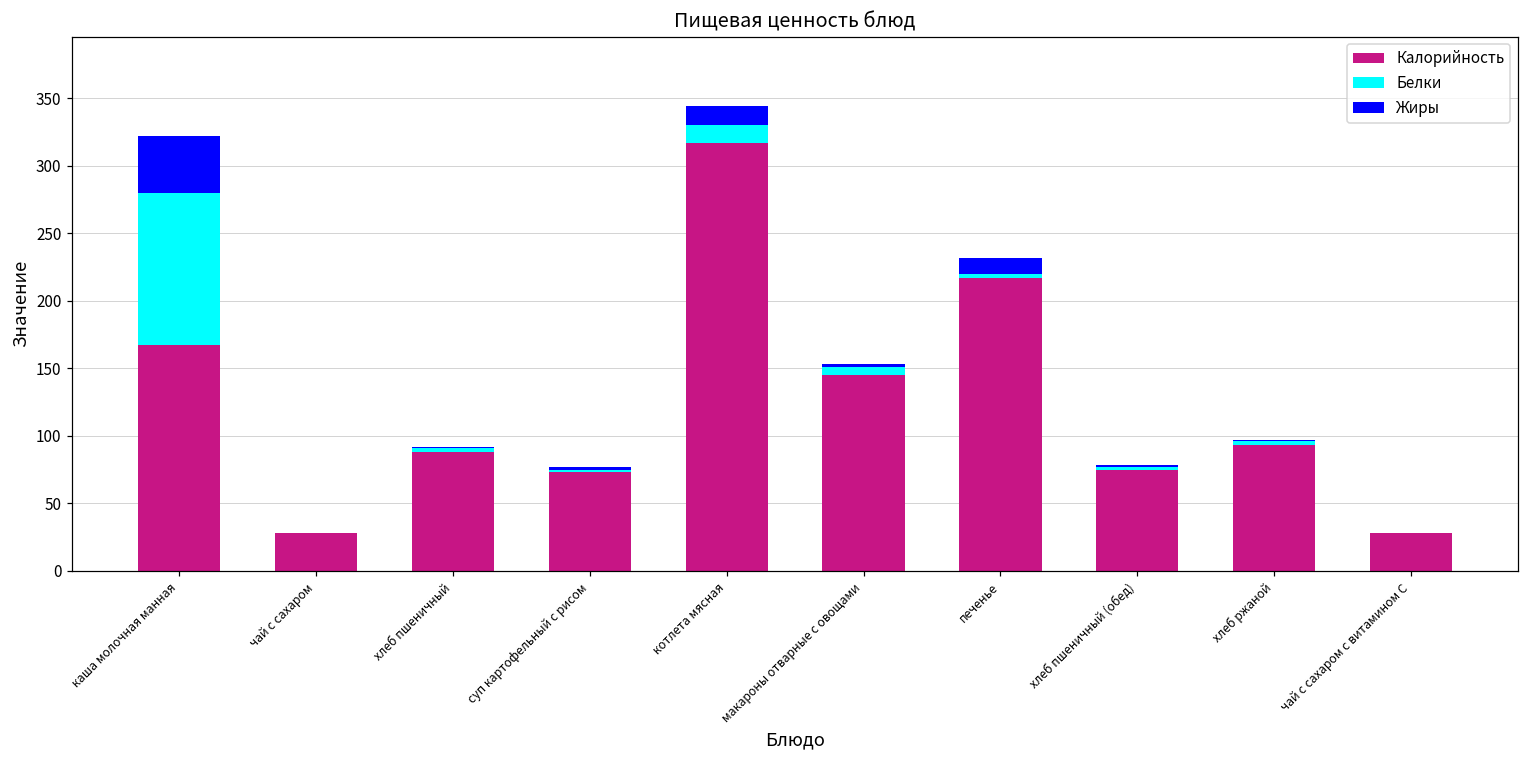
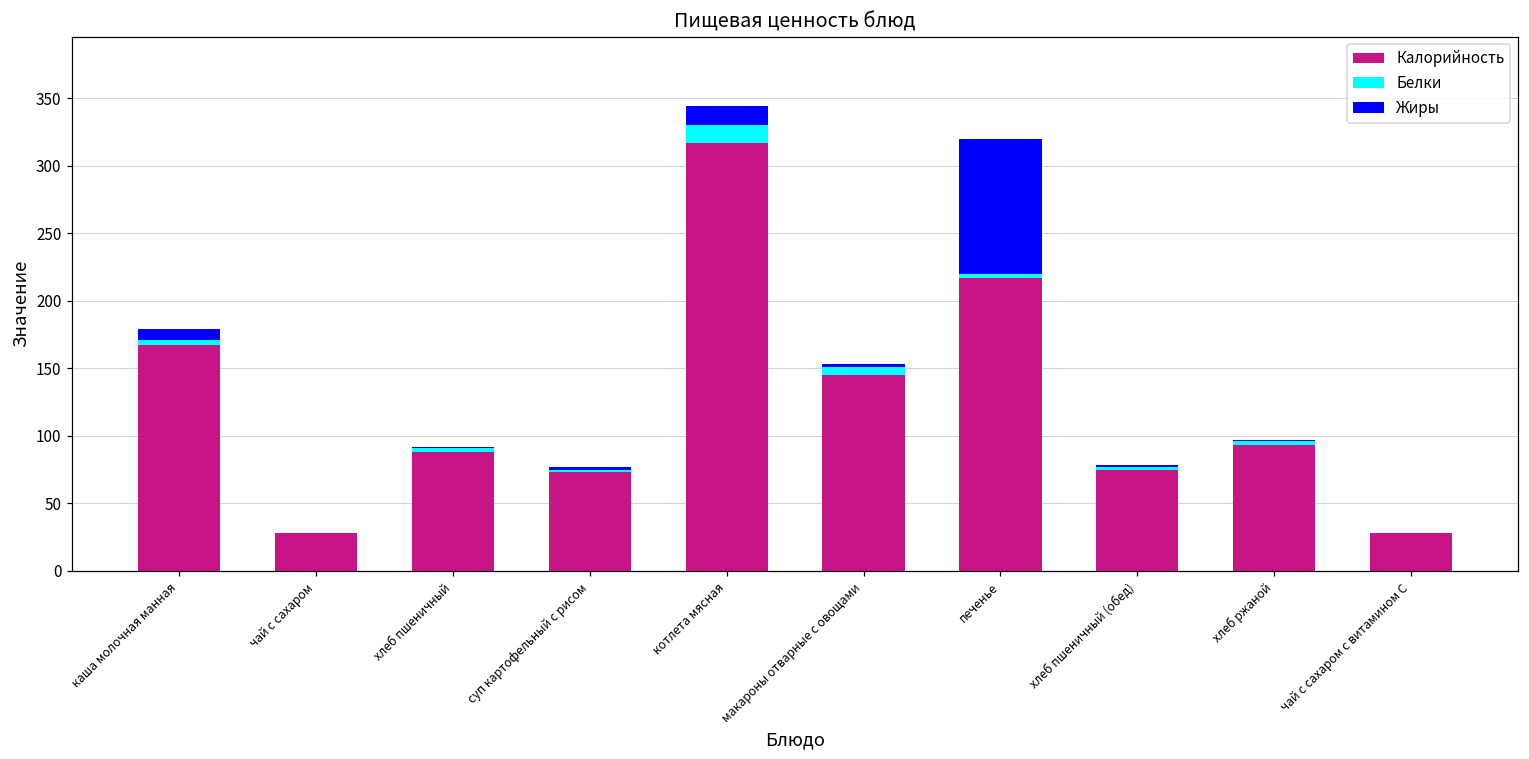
Белки, каша молочная манная: 113 -> 4
Жиры, каша молочная манная: 42 -> 8
Жиры, печенье: 12 -> 100
